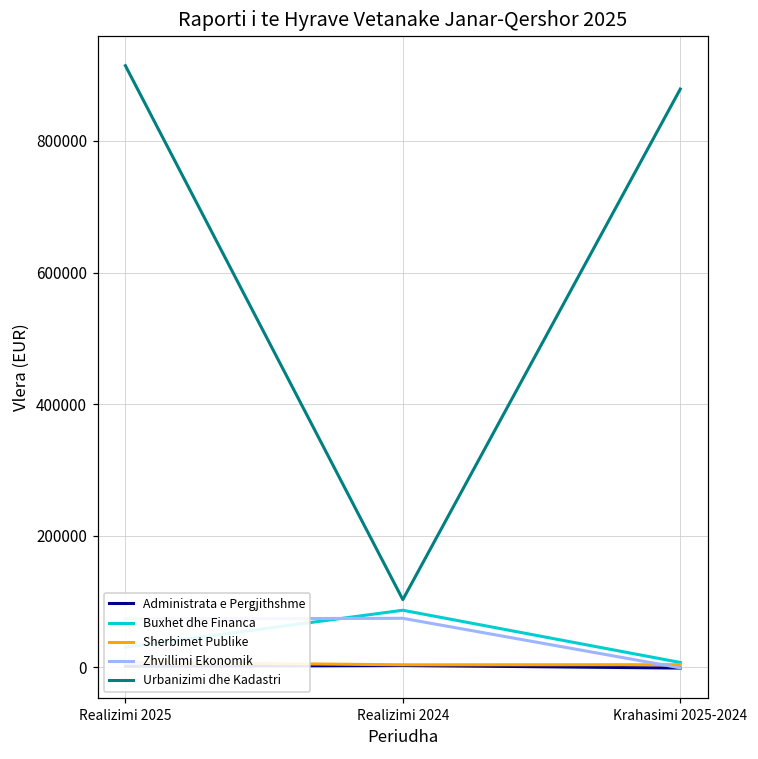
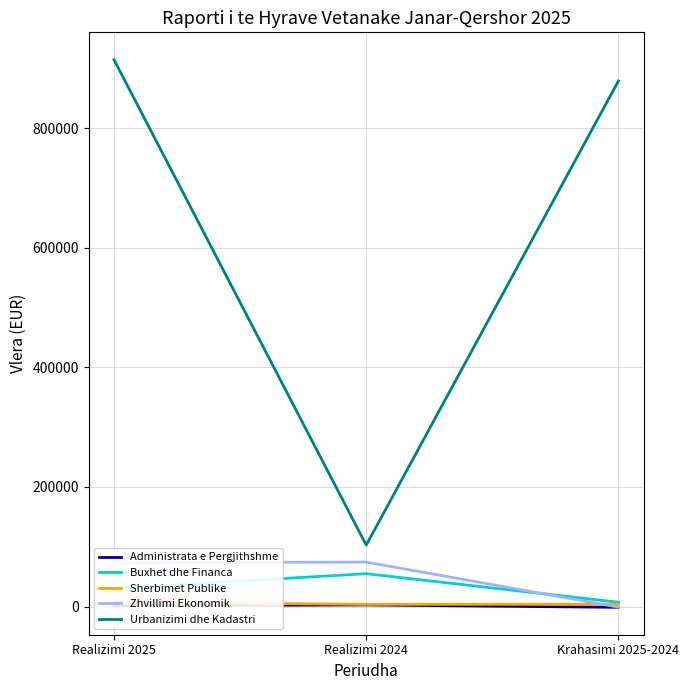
Buxhet dhe Financa, Realizimi 2024: 90000 -> 60000
